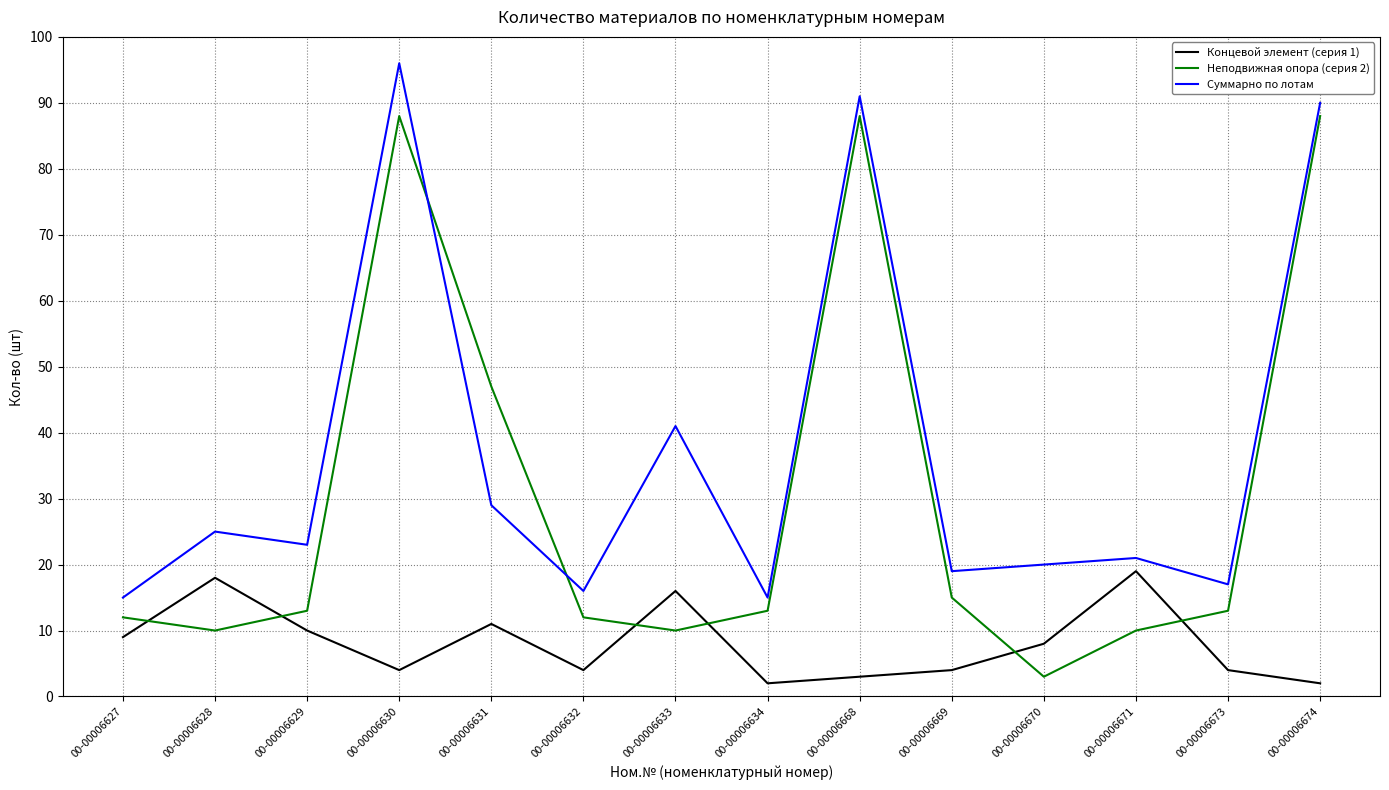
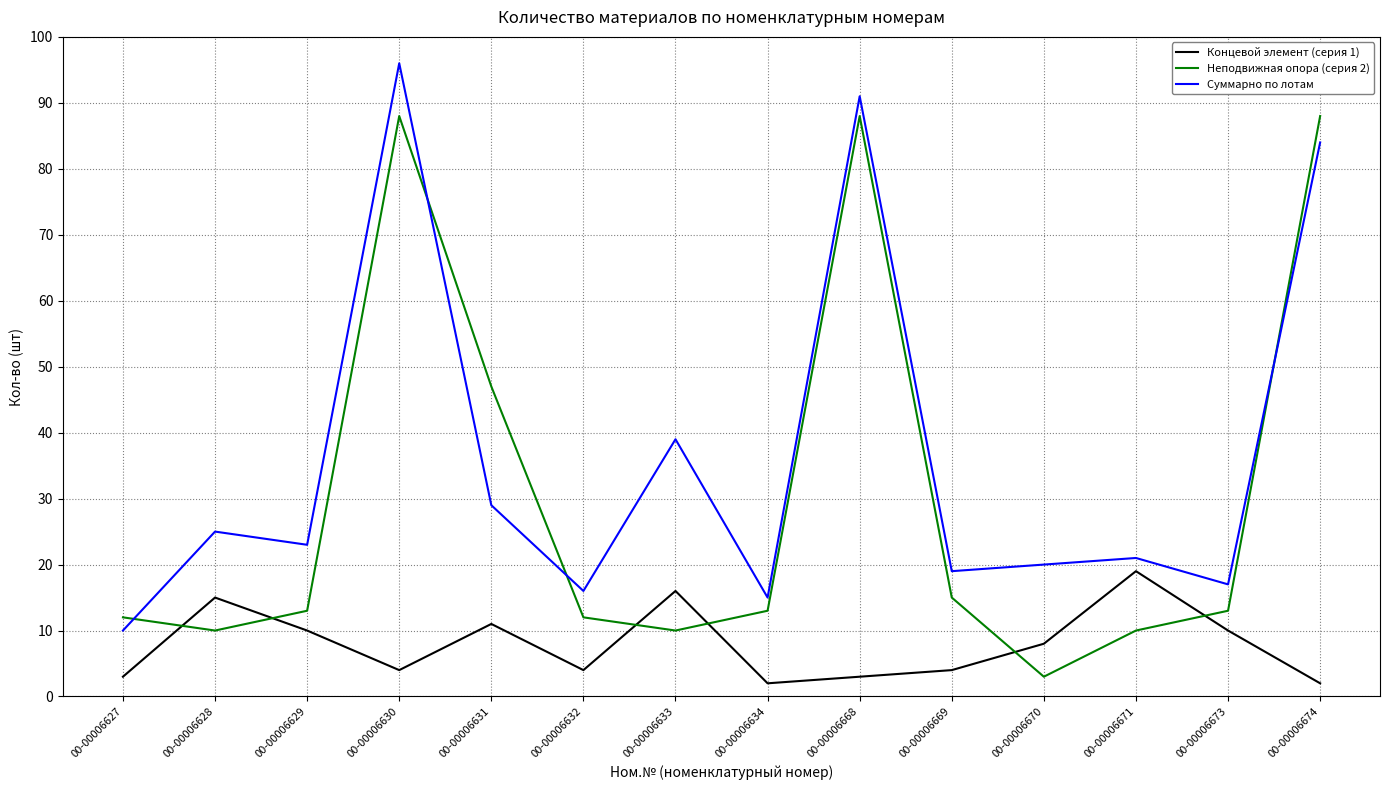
Концевой элемент (серия 1), 00-00006627: 9 -> 3
Суммарно по лотам, 00-00006627: 15 -> 10
Концевой элемент (серия 1), 00-00006628: 18 -> 15
Суммарно по лотам, 00-00006633: 41 -> 39
Концевой элемент (серия 1), 00-00006673: 4 -> 10
Суммарно по лотам, 00-00006674: 90 -> 84
